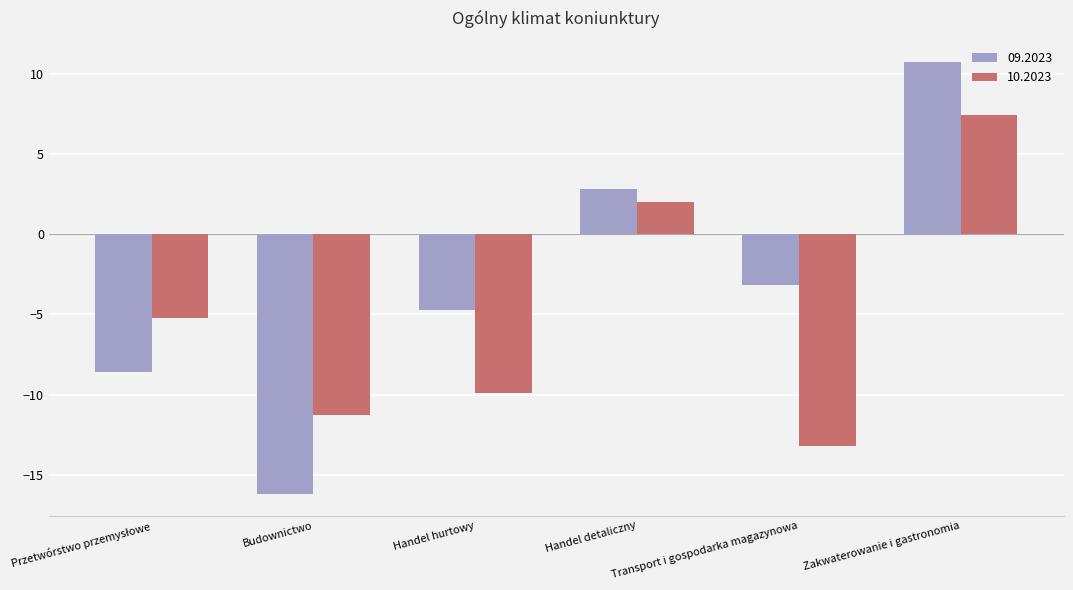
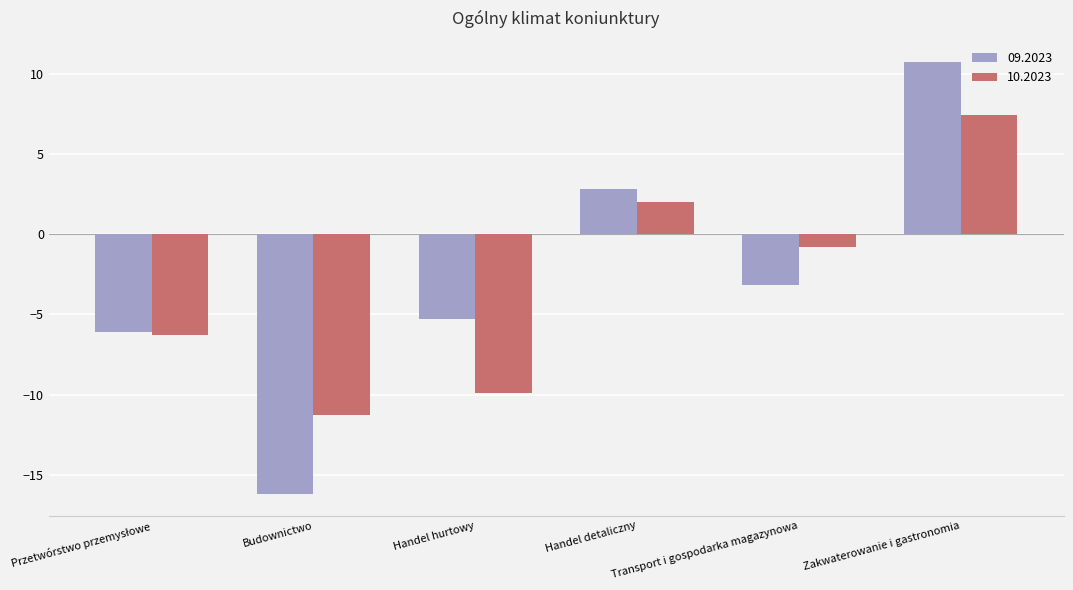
09.2023, Przetwórstwo przemysłowe: -8.6 -> -6.1
10.2023, Przetwórstwo przemysłowe: -5.2 -> -6.3
09.2023, Handel hurtowy: -4.7 -> -5.3
10.2023, Transport i gospodarka magazynowa: -13.2 -> -0.8
